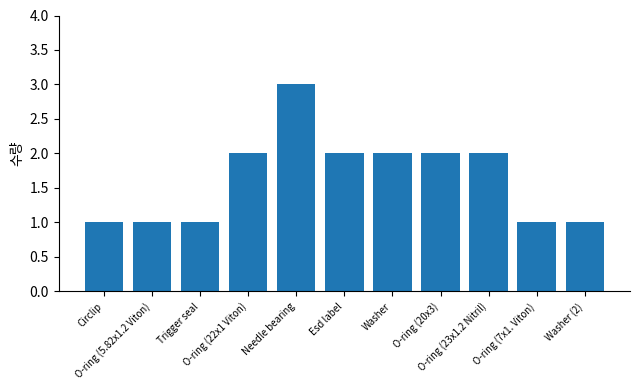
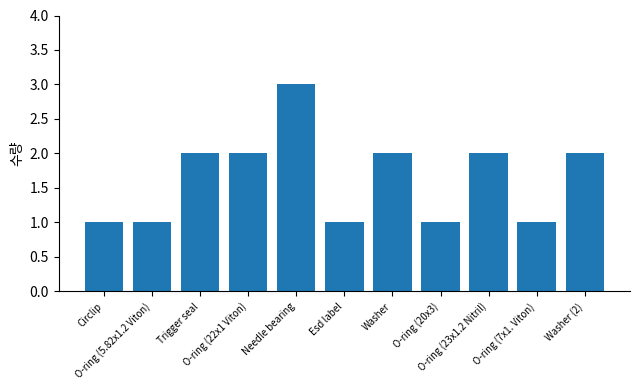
Trigger seal: 1 -> 2
Esd label: 2 -> 1
O-ring (20x3): 2 -> 1
Washer (2): 1 -> 2
